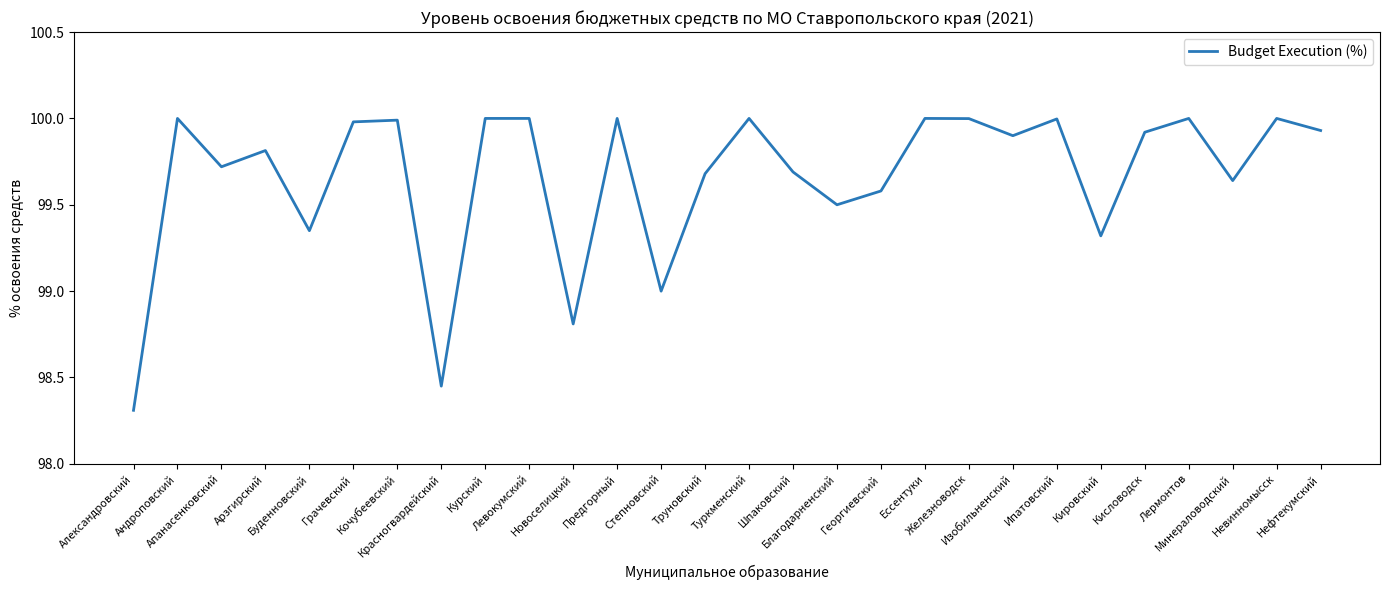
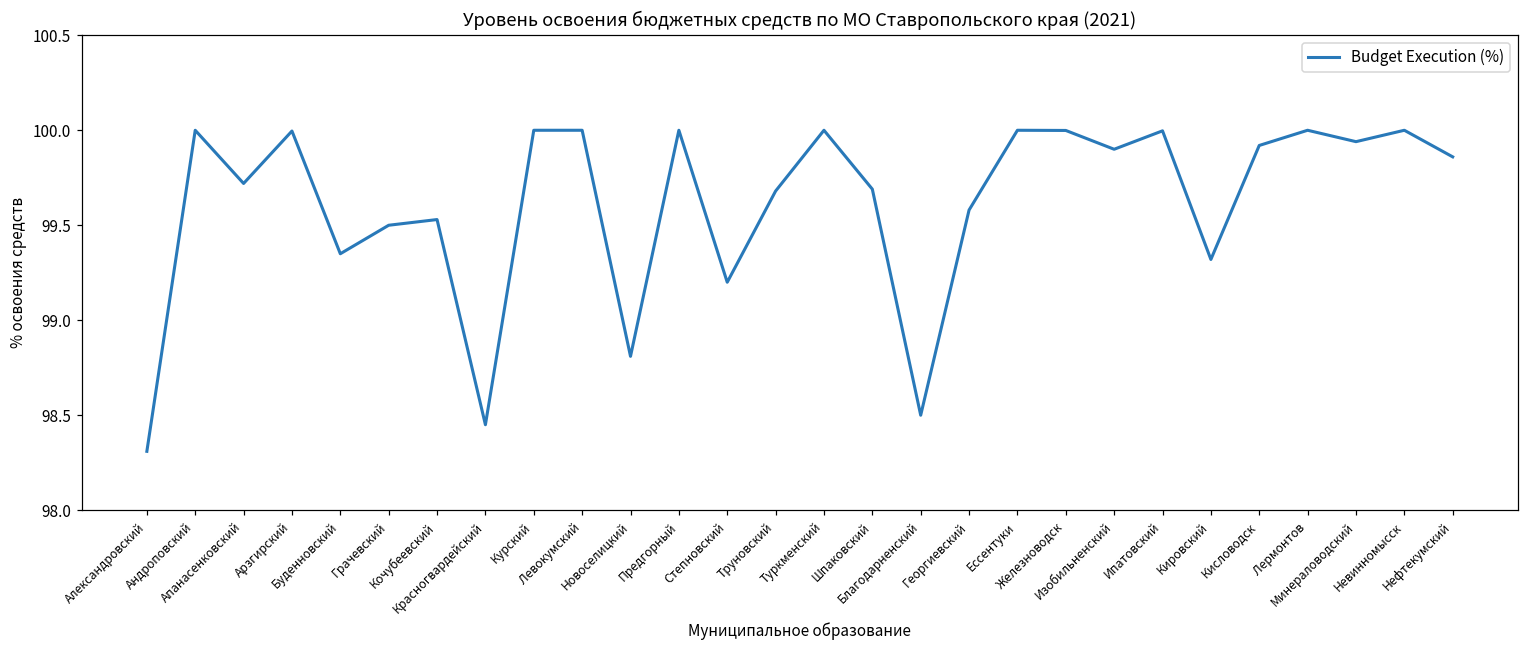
Арзгирский: 99.81 -> 100.00
Грачевский: 99.98 -> 99.50
Кочубеевский: 99.99 -> 99.53
Степновский: 99.0 -> 99.2
Благодарненский: 99.5 -> 98.5
Минераловодский: 99.64 -> 99.94
Нефтекумский: 99.93 -> 99.86
